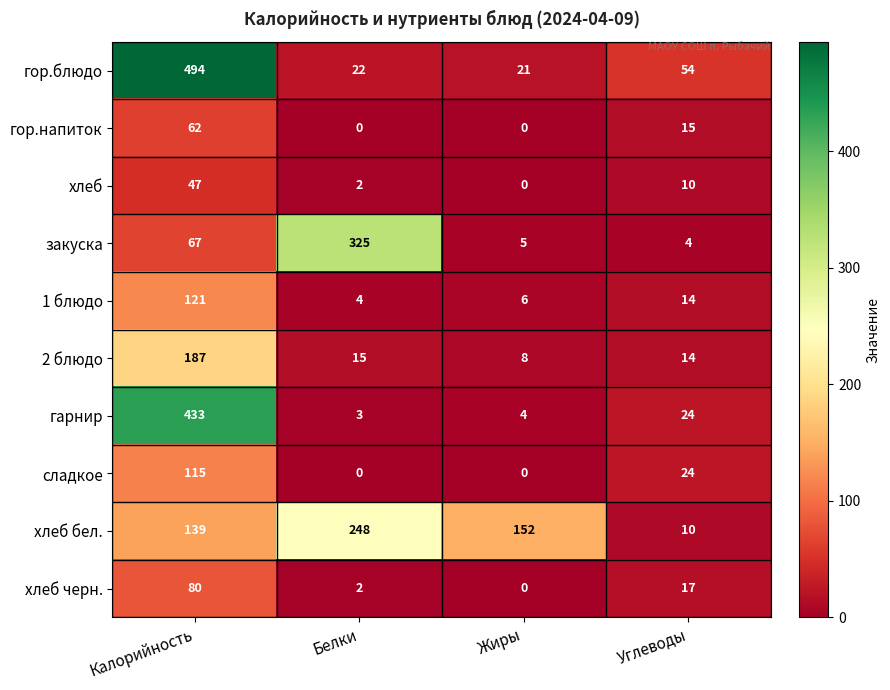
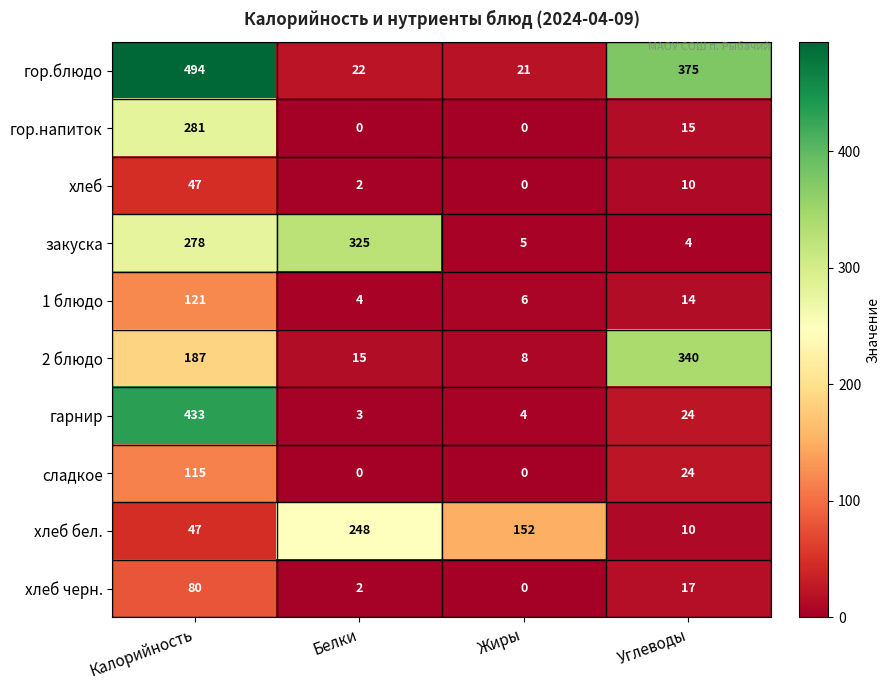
гор.блюдо, Углеводы: 54 -> 375
гор.напиток, Калорийность: 62 -> 281
закуска, Калорийность: 67 -> 278
2 блюдо, Углеводы: 14 -> 340
хлеб бел., Калорийность: 139 -> 47
